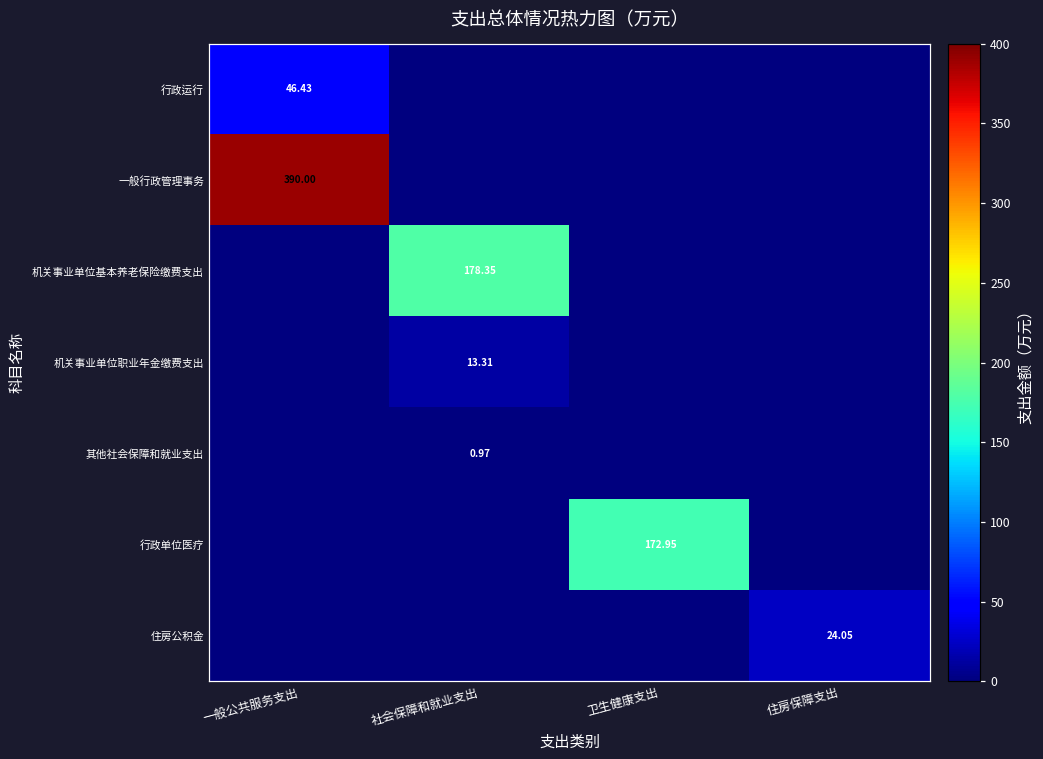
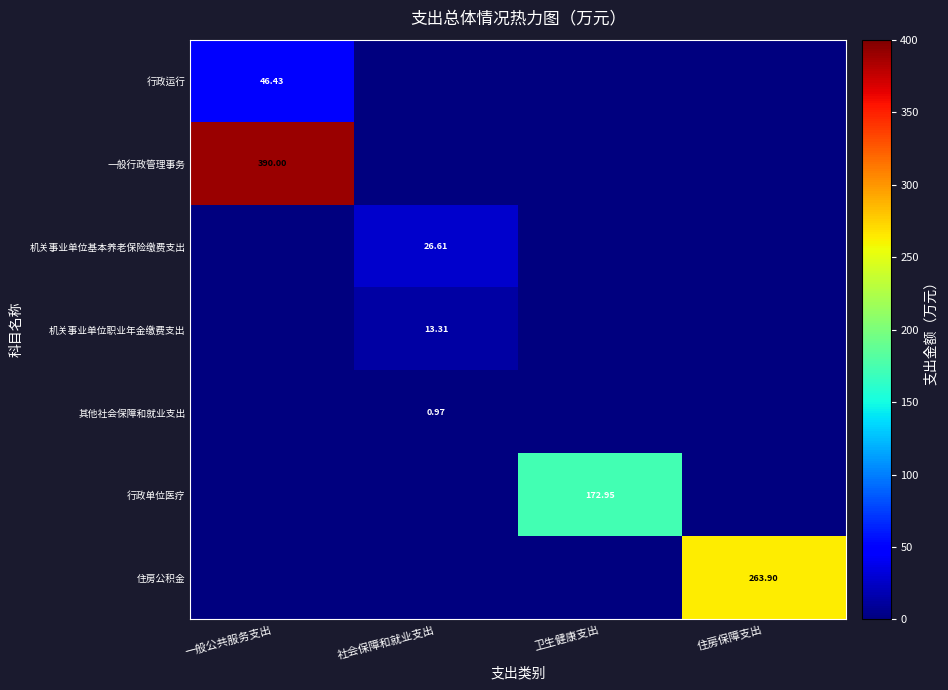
机关事业单位基本养老保险缴费支出, 社会保障和就业支出: 178.35 -> 26.61
住房公积金, 住房保障支出: 24.05 -> 263.90
